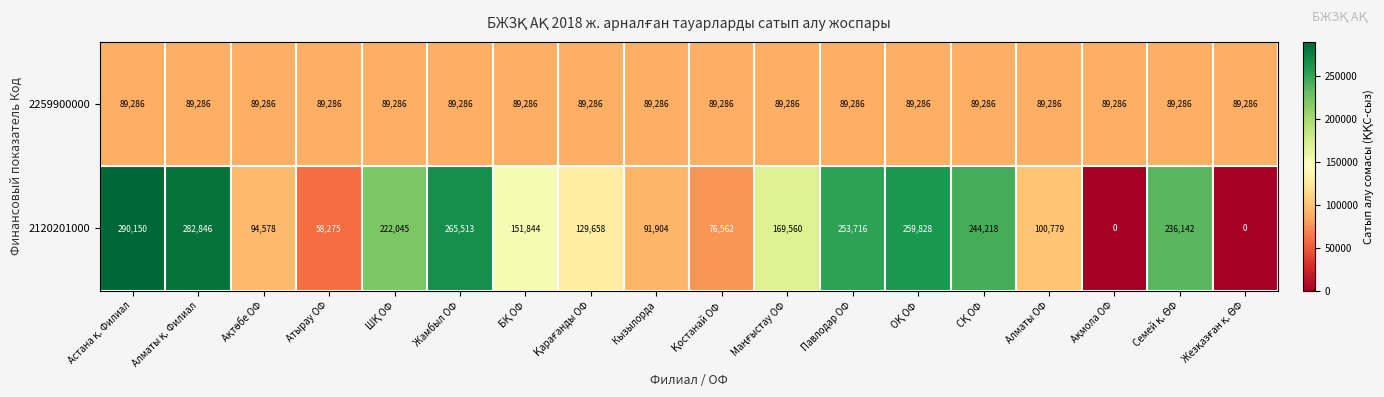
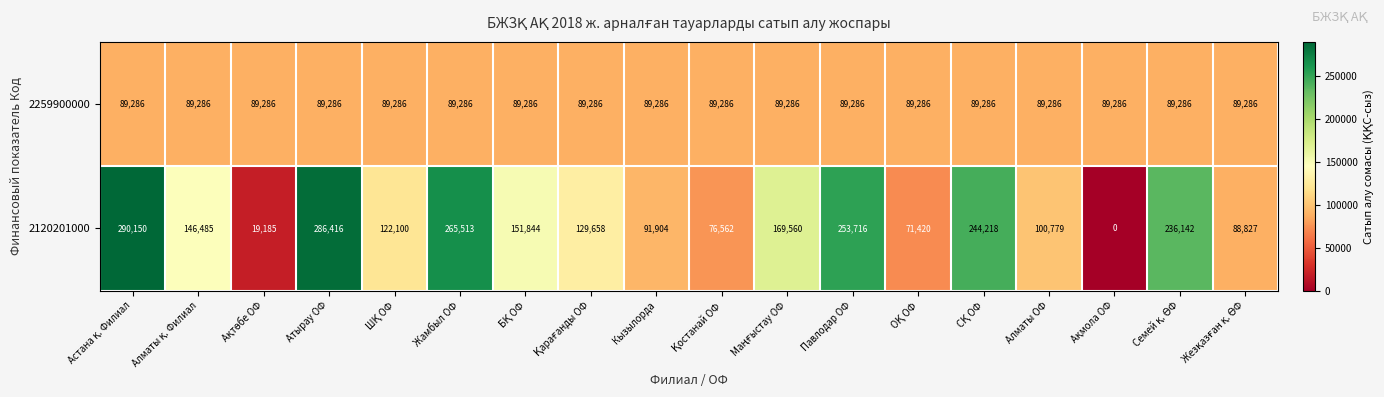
2120201000, Алматы қ. Филиал: 282,846 -> 146,485
2120201000, Ақтөбе ОФ: 94,578 -> 19,185
2120201000, Атырау ОФ: 58,275 -> 286,416
2120201000, ШҚ ОФ: 222,045 -> 122,100
2120201000, ОҚ ОФ: 259,828 -> 71,420
2120201000, Жезқазған қ. ӨФ: 0 -> 88,827
